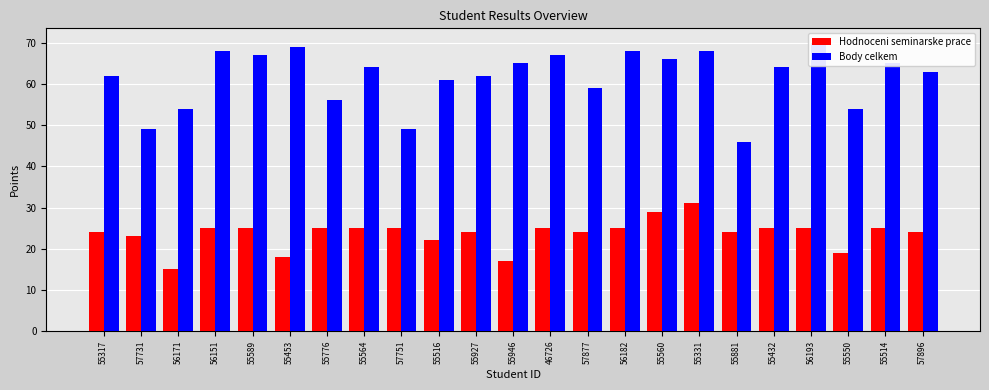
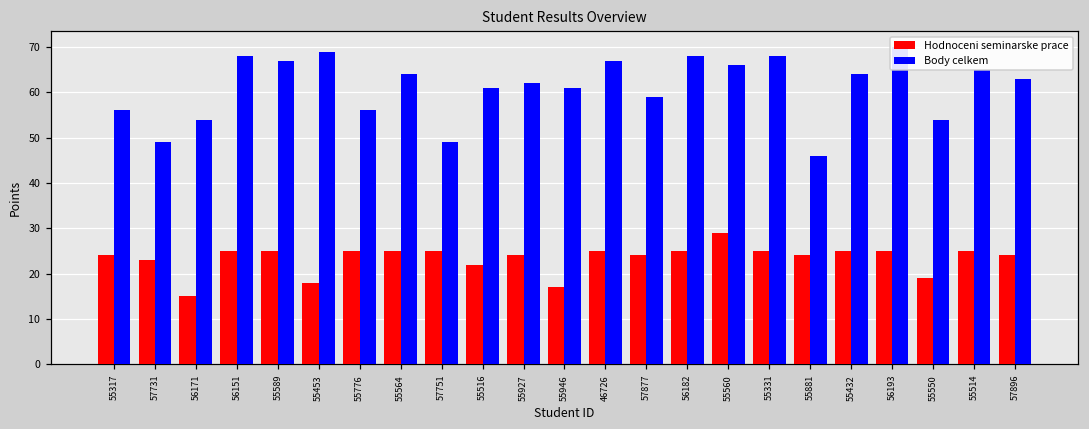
Body celkem, 55317: 62 -> 56
Body celkem, 55946: 65 -> 61
Hodnoceni seminarske prace, 55331: 31 -> 25
